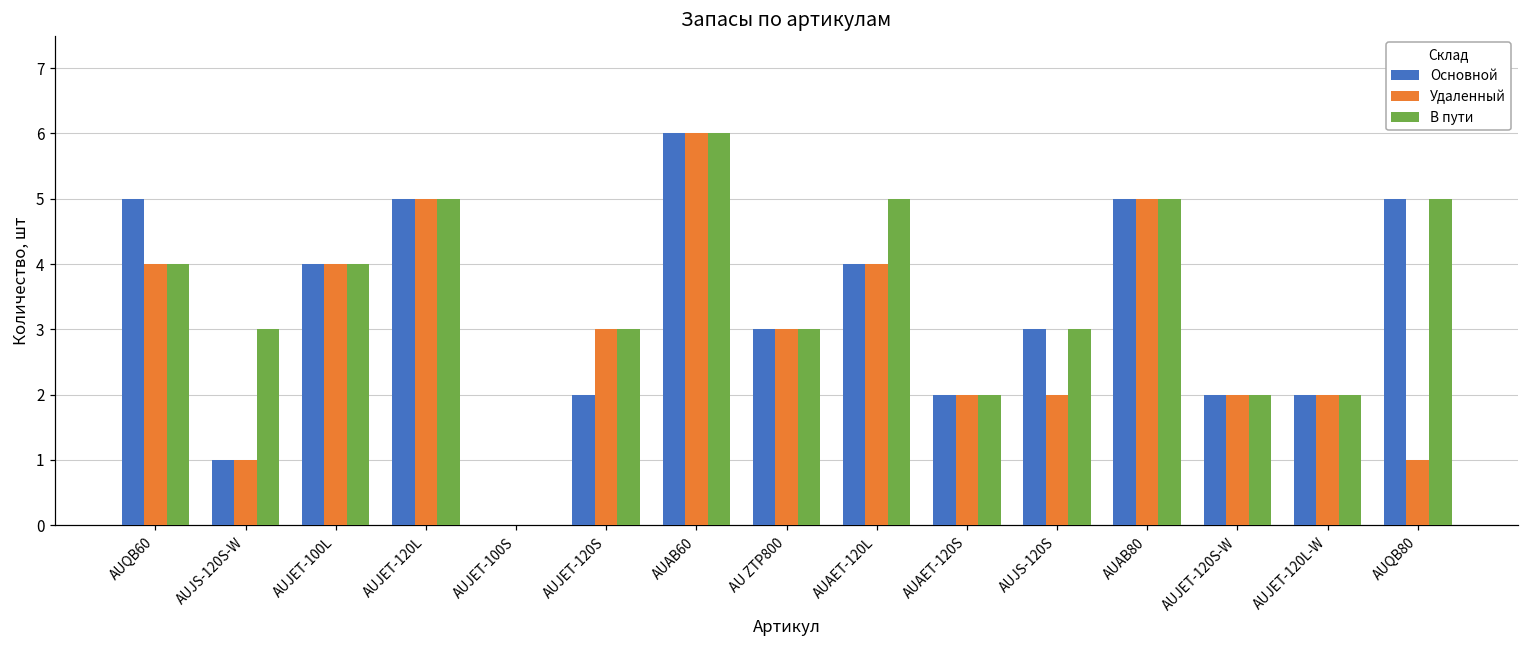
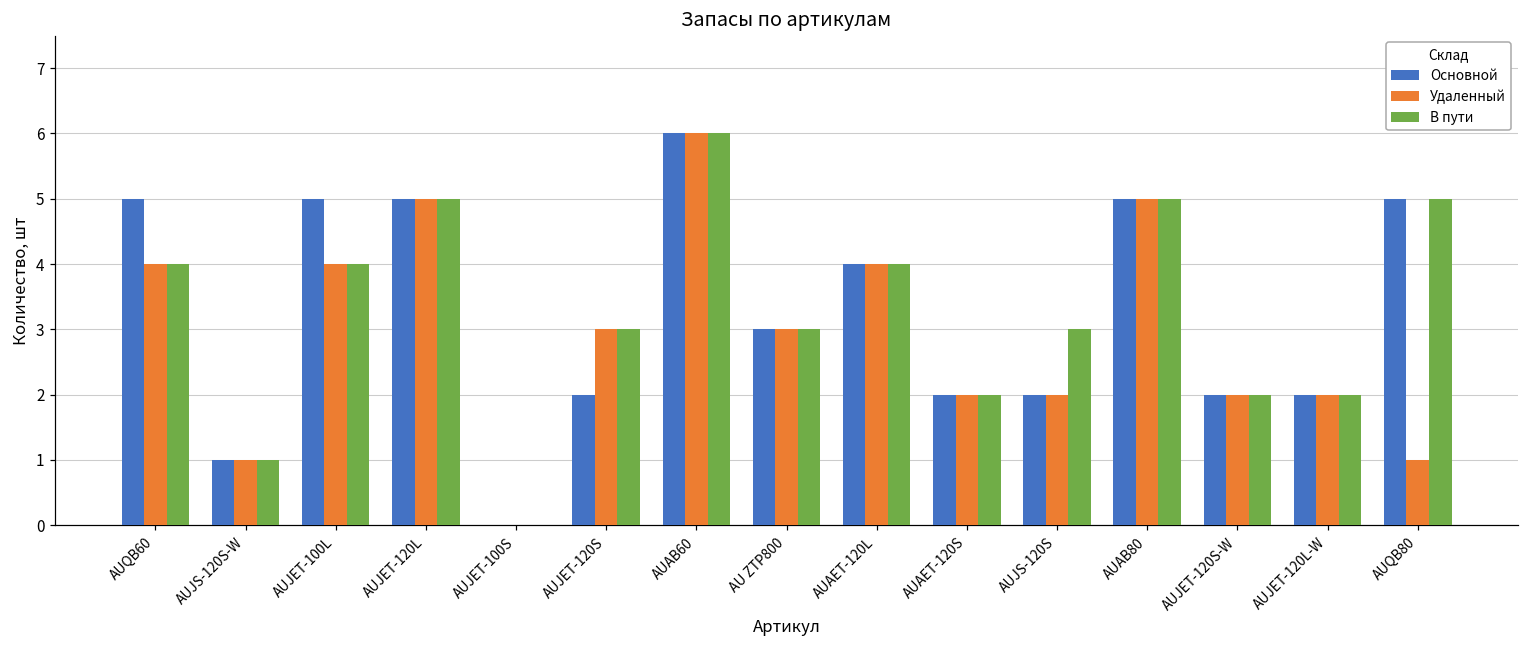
В пути, AUJS-120S-W: 3 -> 1
Основной, AUJET-100L: 4 -> 5
В пути, AUAET-120L: 5 -> 4
Основной, AUJS-120S: 3 -> 2
